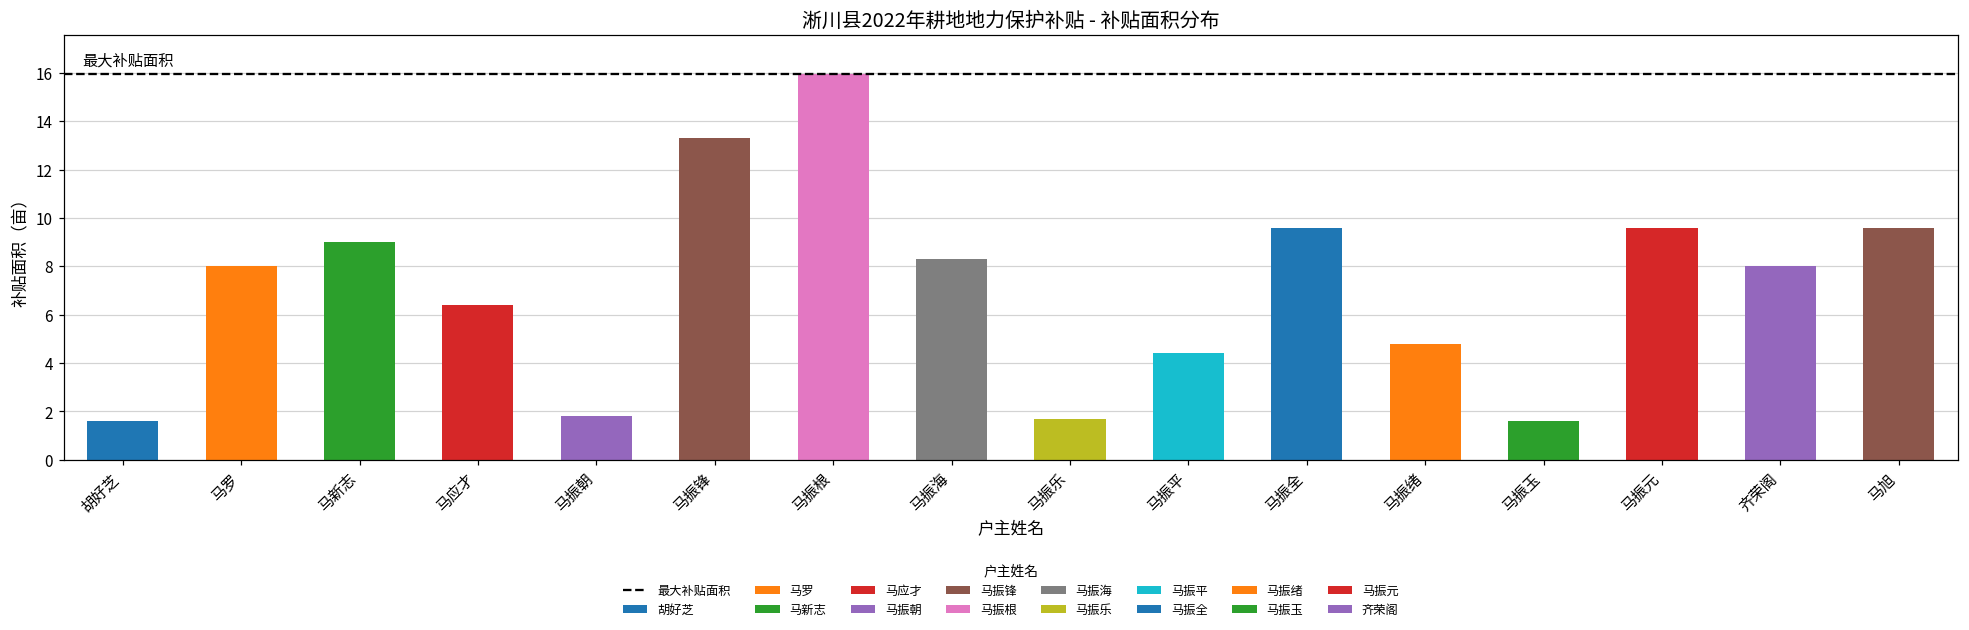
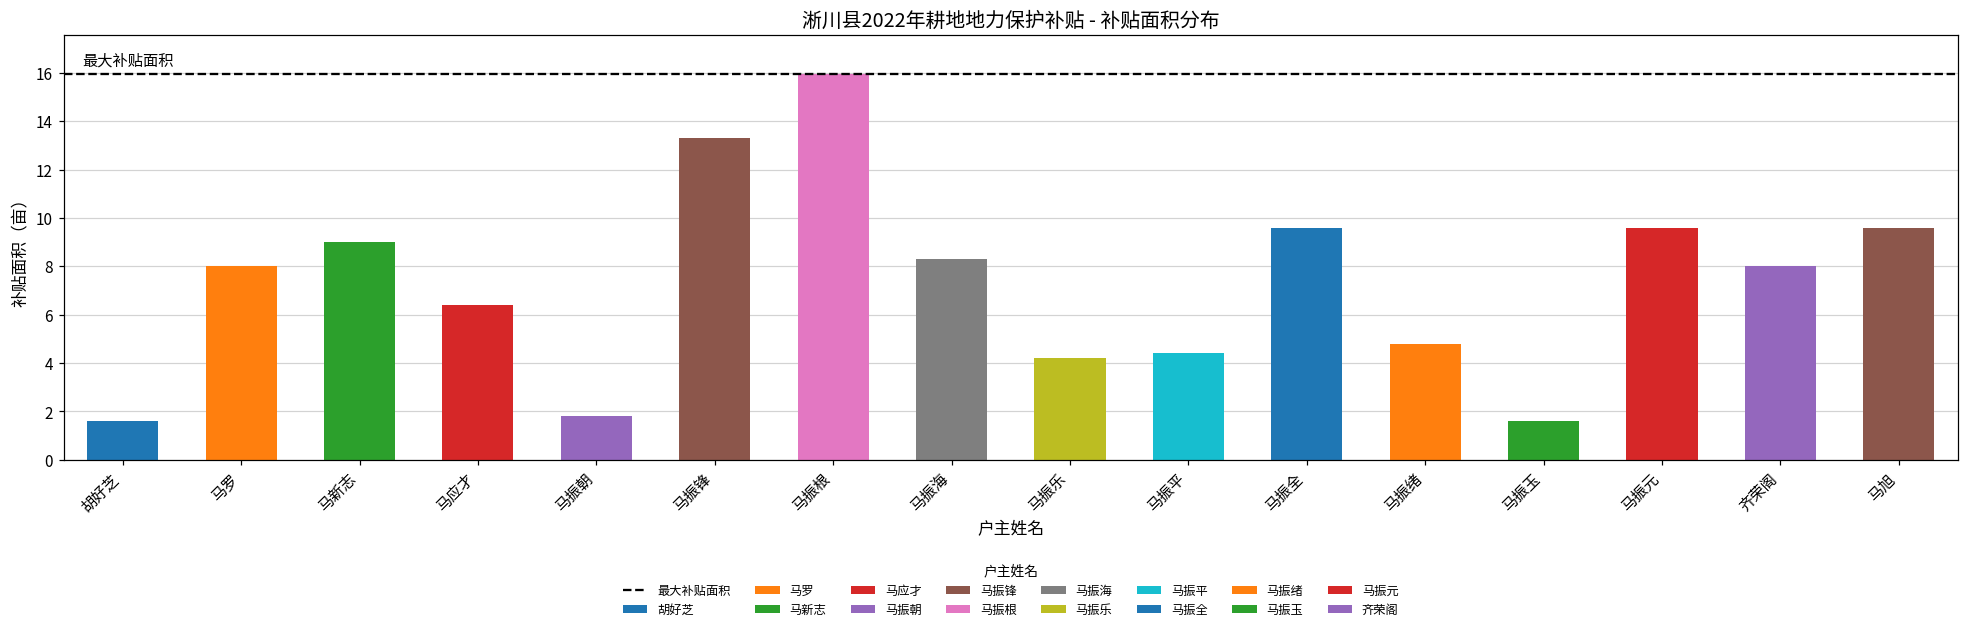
马振乐: 1.7 -> 4.2
